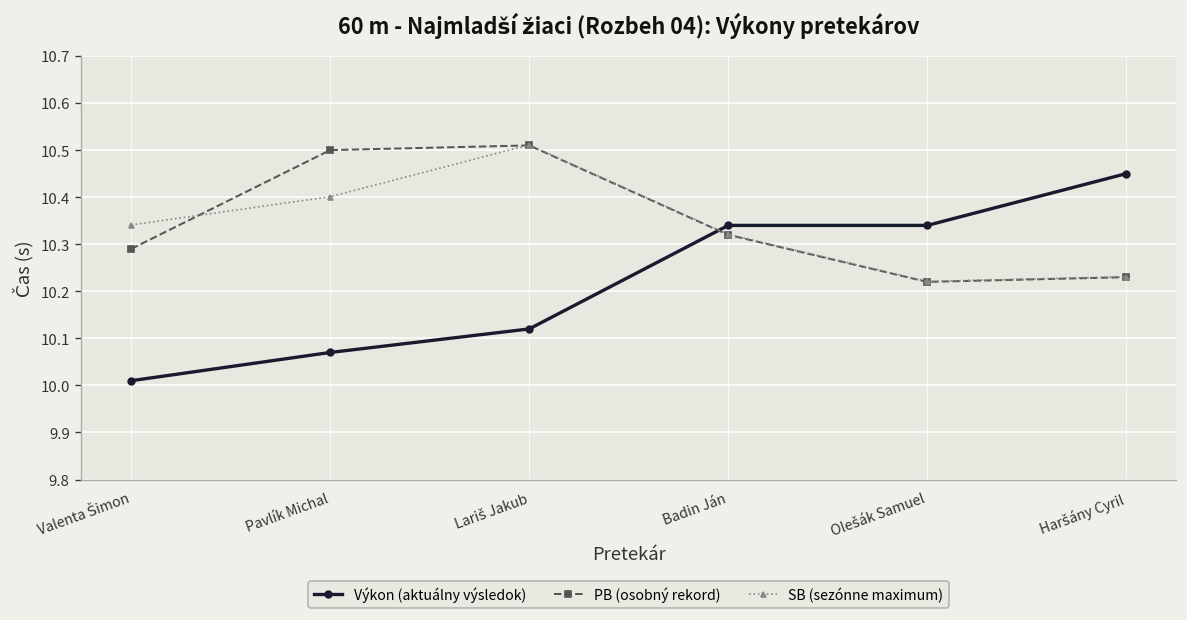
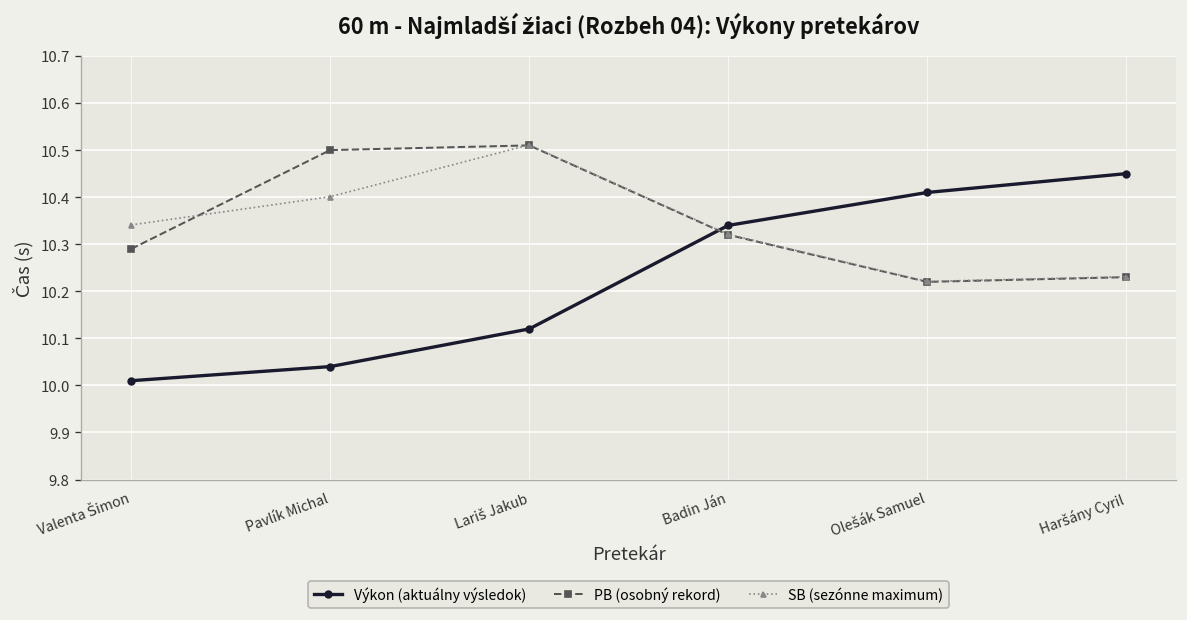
Výkon (aktuálny výsledok), Pavlík Michal: 10.07 -> 10.04
Výkon (aktuálny výsledok), Olešák Samuel: 10.34 -> 10.41
